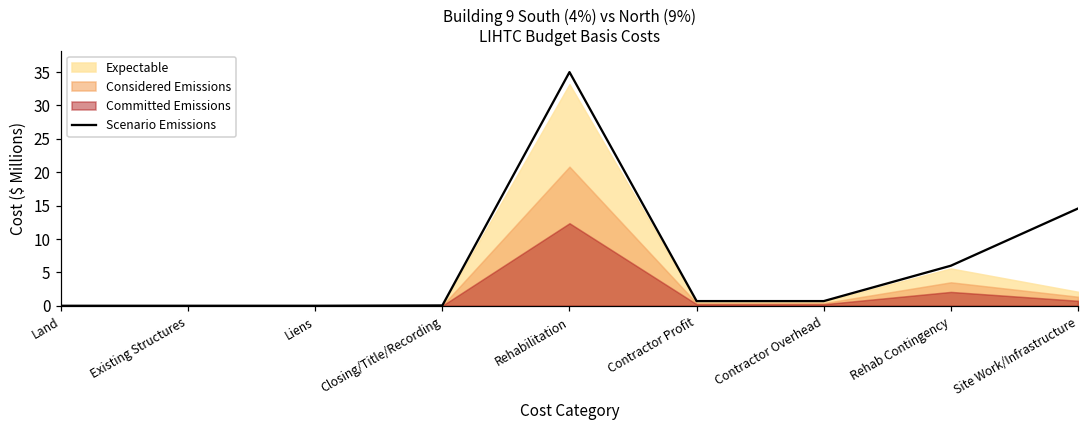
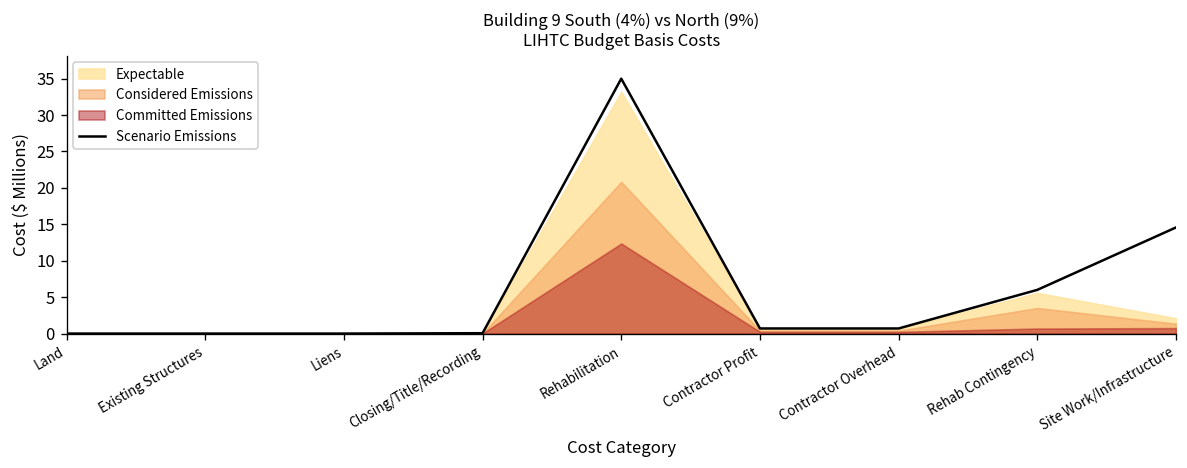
Committed Emissions, Rehab Contingency: 2 -> 1
